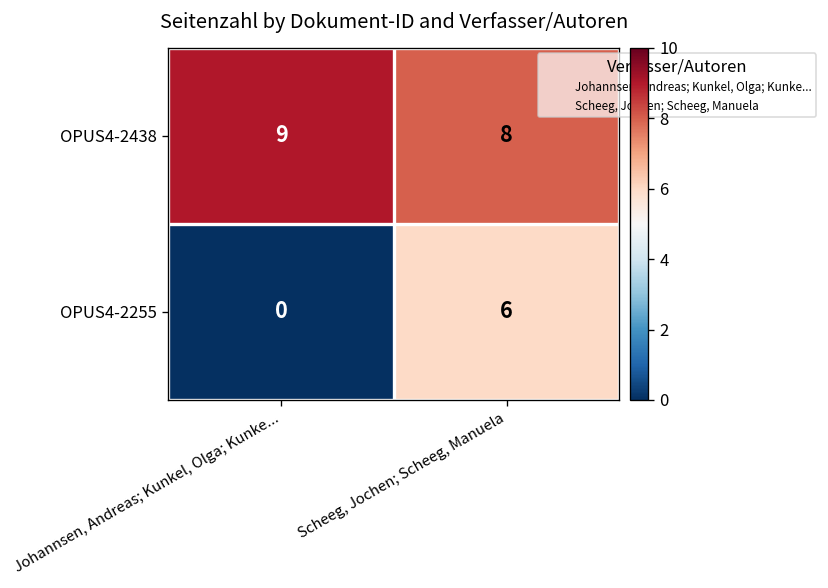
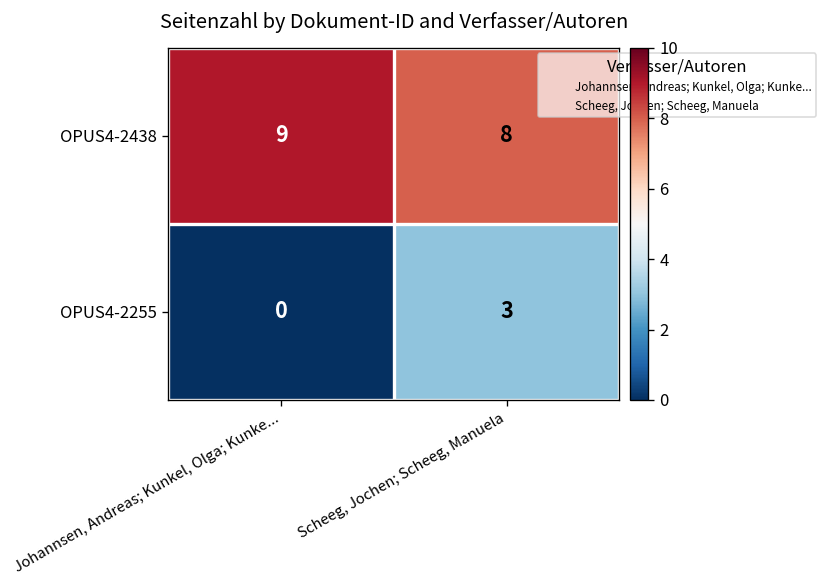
OPUS4-2255, Scheeg, Jochen; Scheeg, Manuela: 6 -> 3
